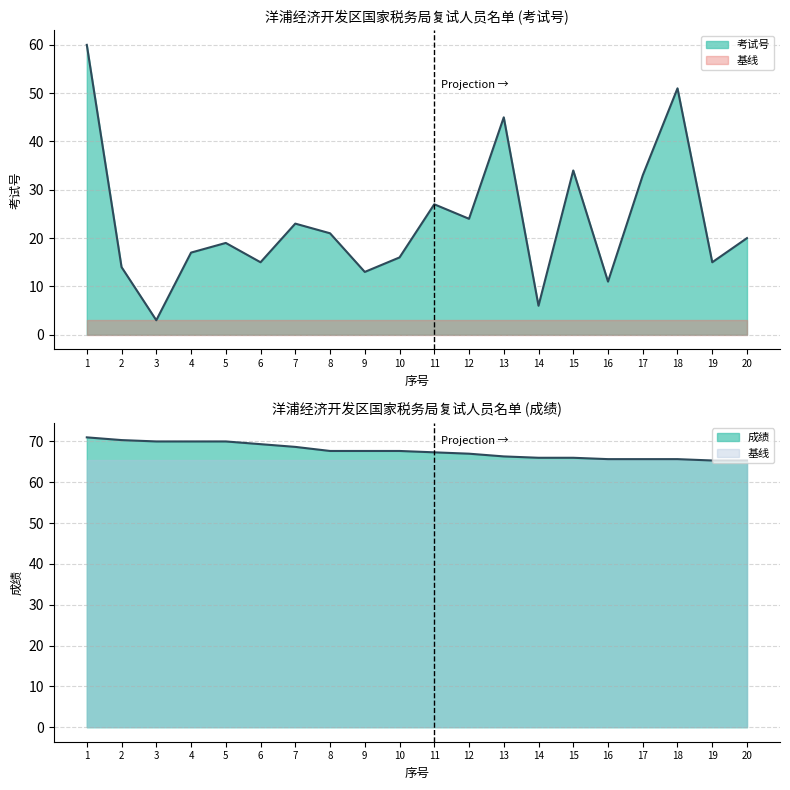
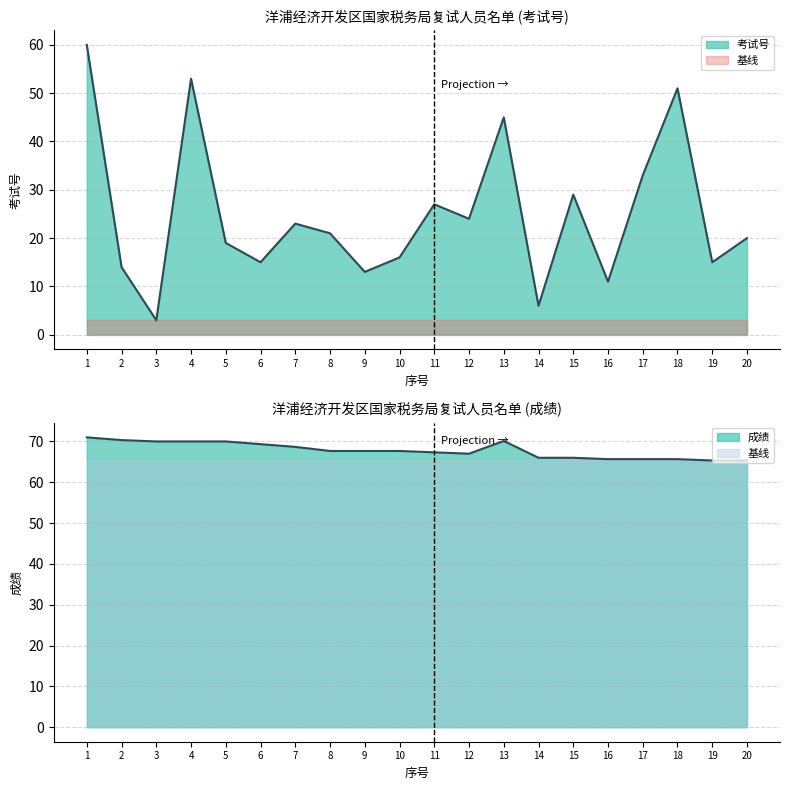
洋浦经济开发区国家税务局复试人员名单 (考试号), 考试号, 4: 17 -> 53
洋浦经济开发区国家税务局复试人员名单 (考试号), 考试号, 15: 34 -> 29
洋浦经济开发区国家税务局复试人员名单 (成绩), 成绩, 13: 66 -> 70
